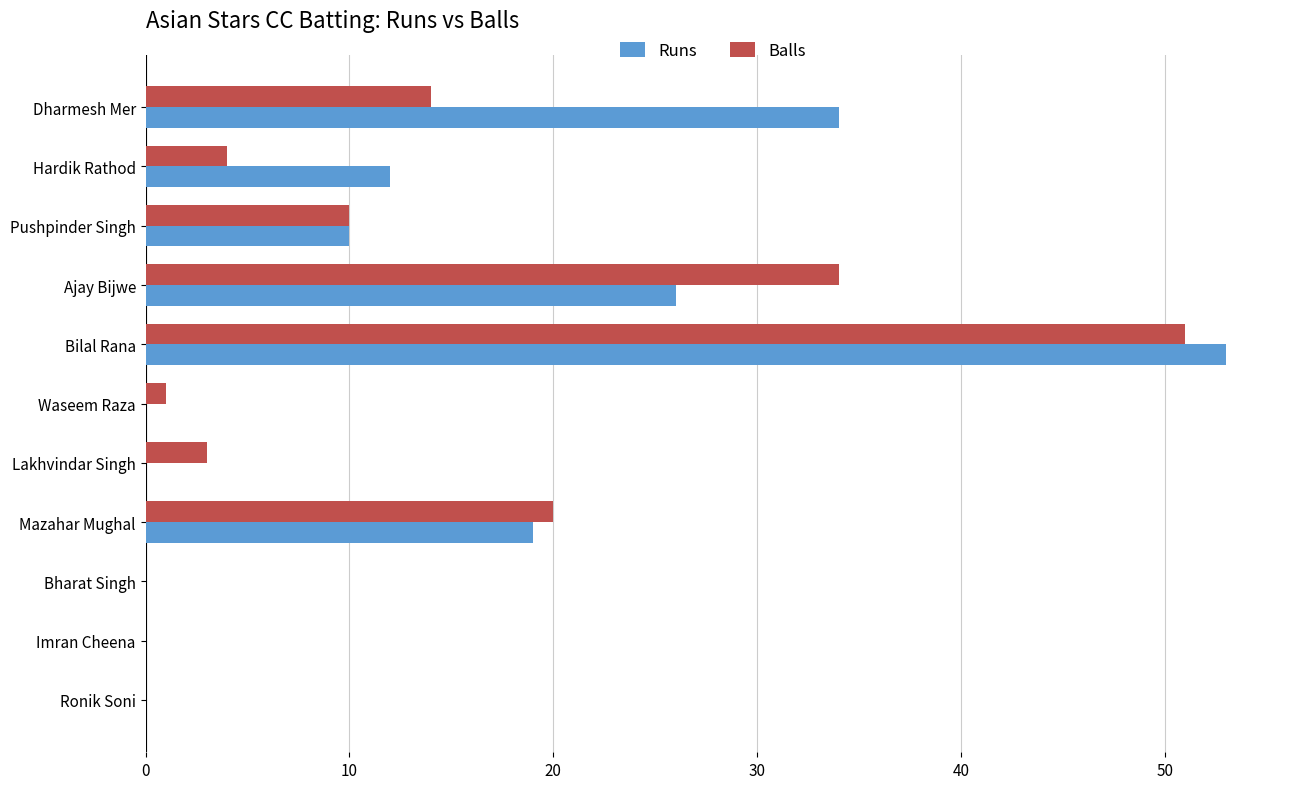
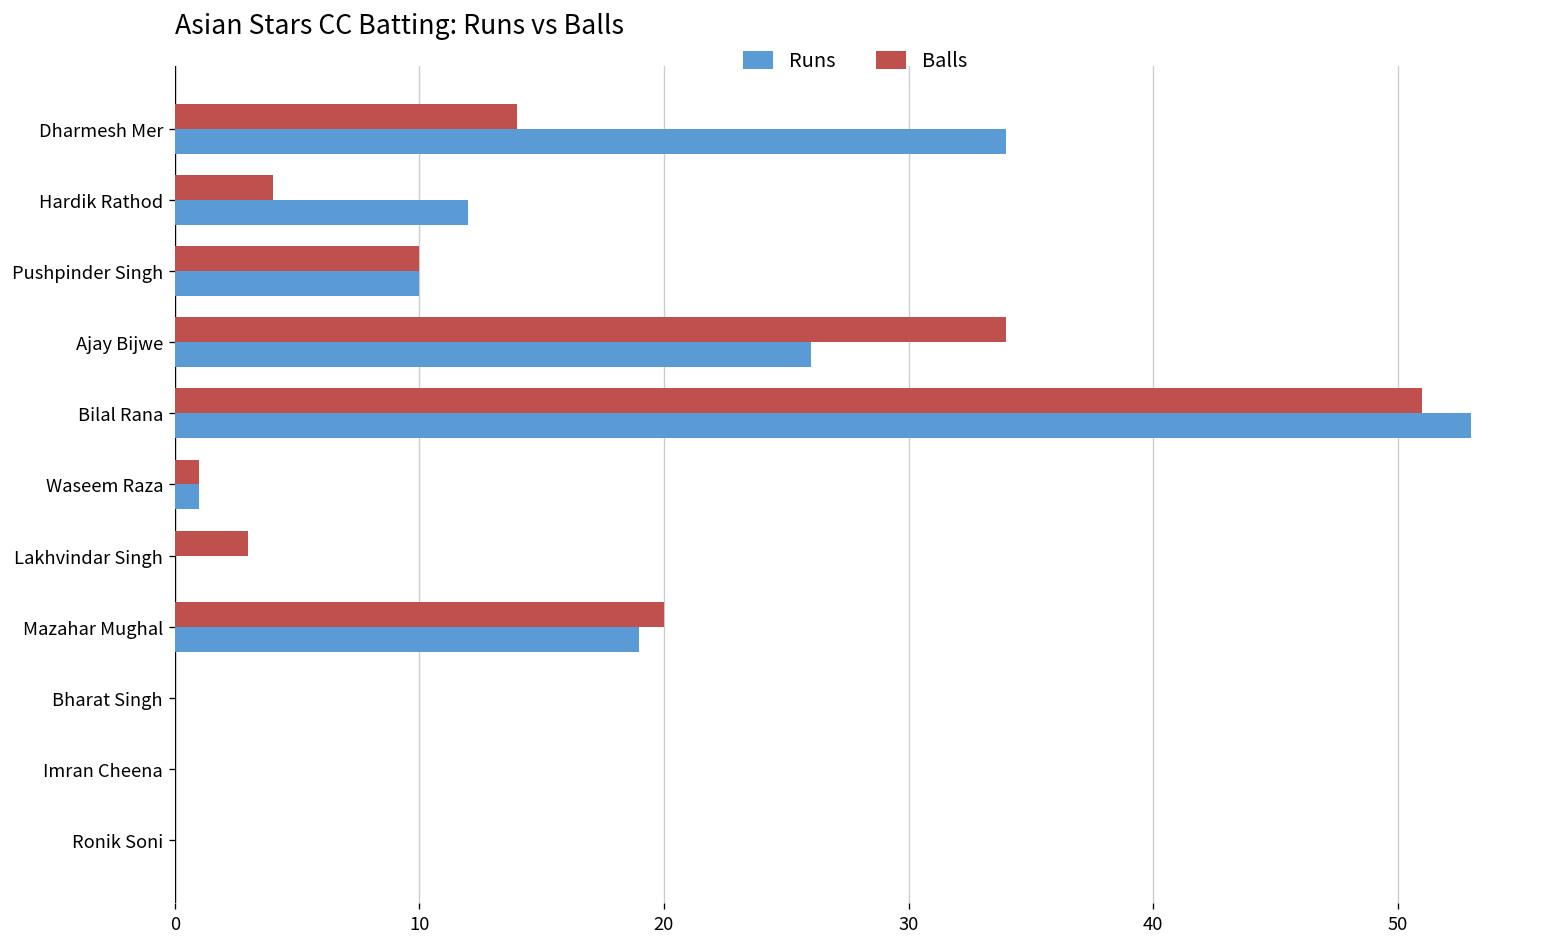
Runs, Waseem Raza: 0 -> 1
